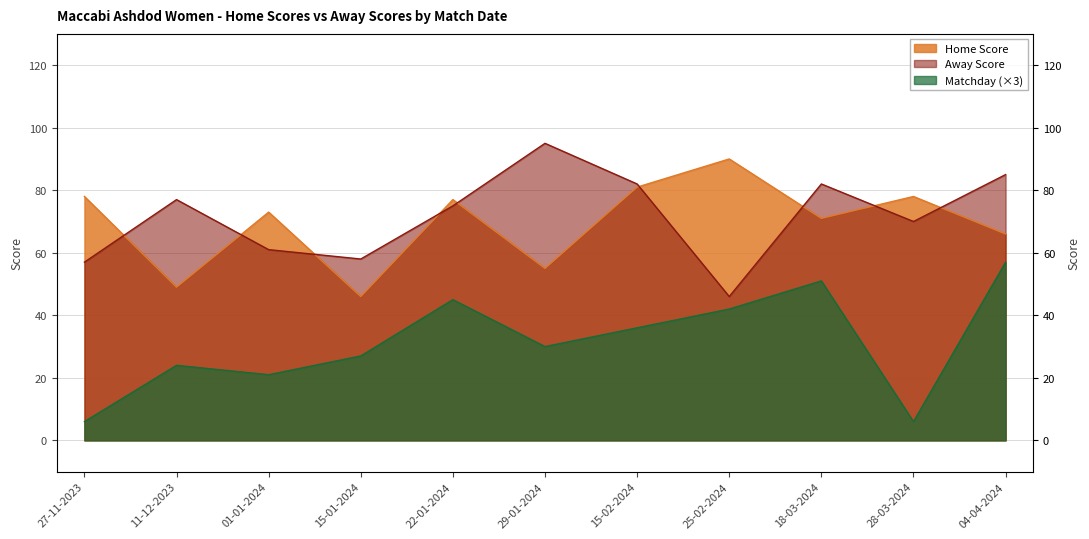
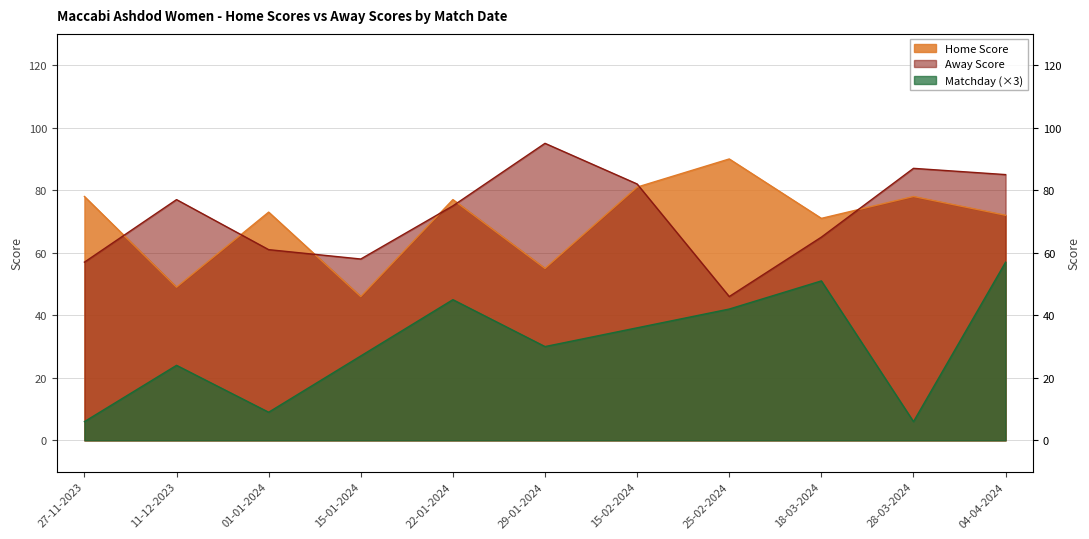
Matchday (×3), 01-01-2024: 21 -> 9
Away Score, 18-03-2024: 82 -> 65
Away Score, 28-03-2024: 70 -> 87
Home Score, 04-04-2024: 66 -> 72
